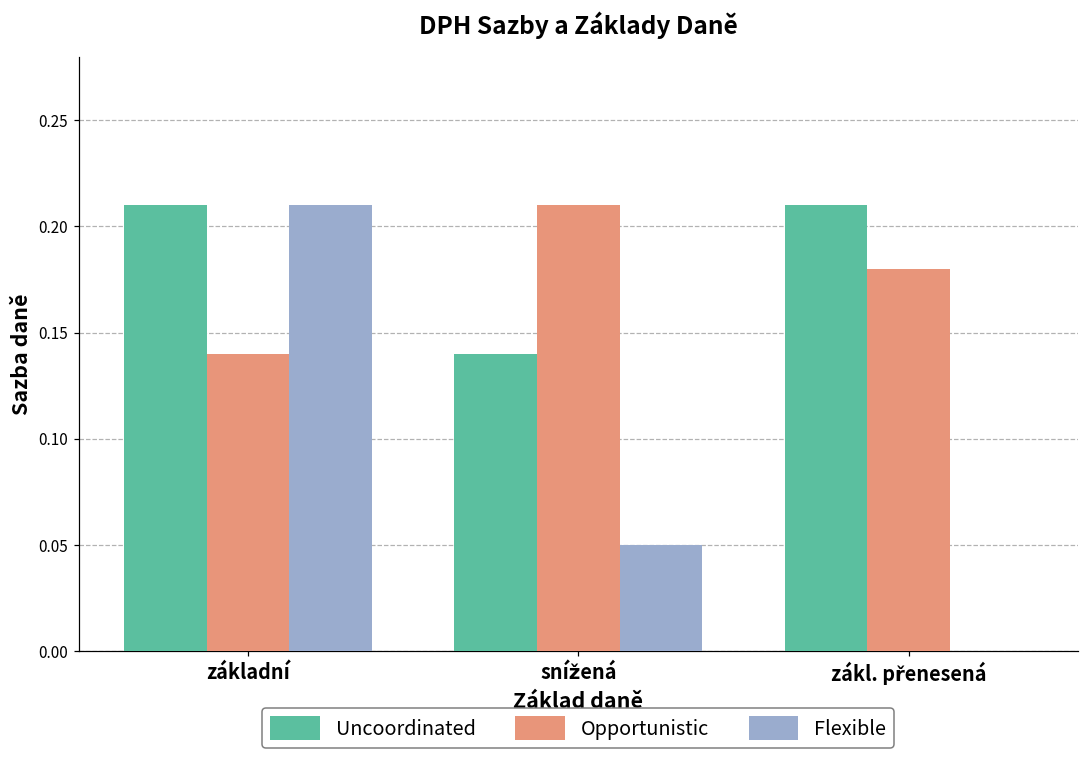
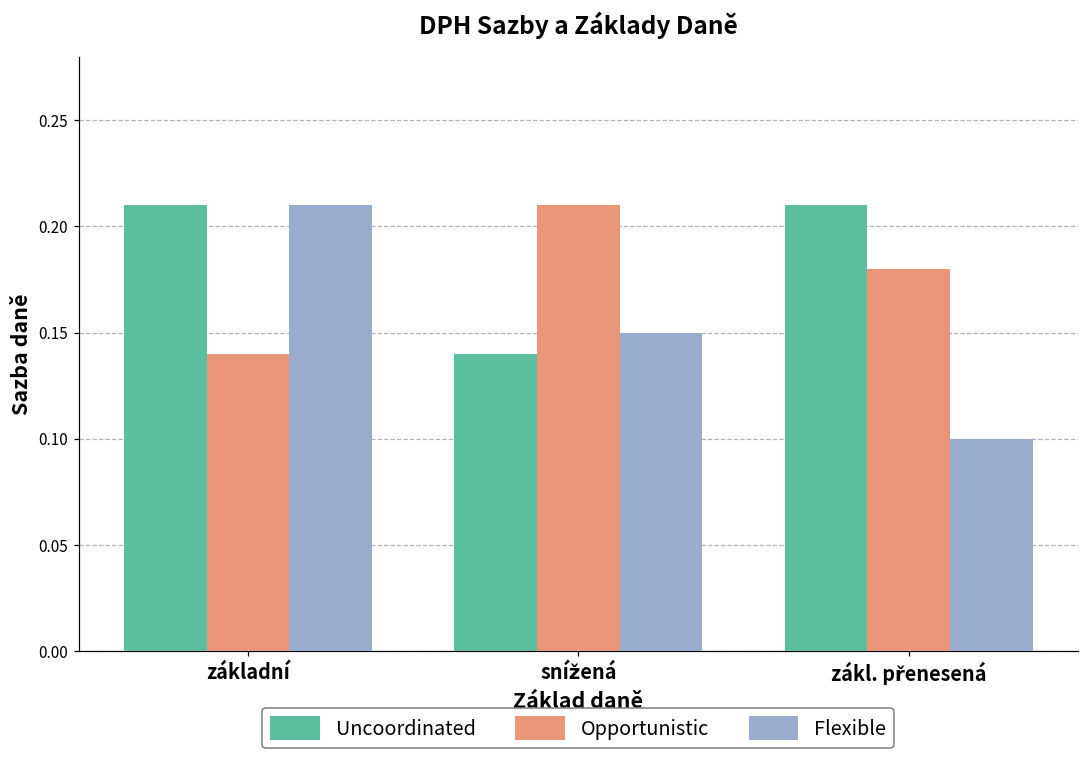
Flexible, snížená: 0.05 -> 0.15
Flexible, zákl. přenesená: 0.0 -> 0.1
